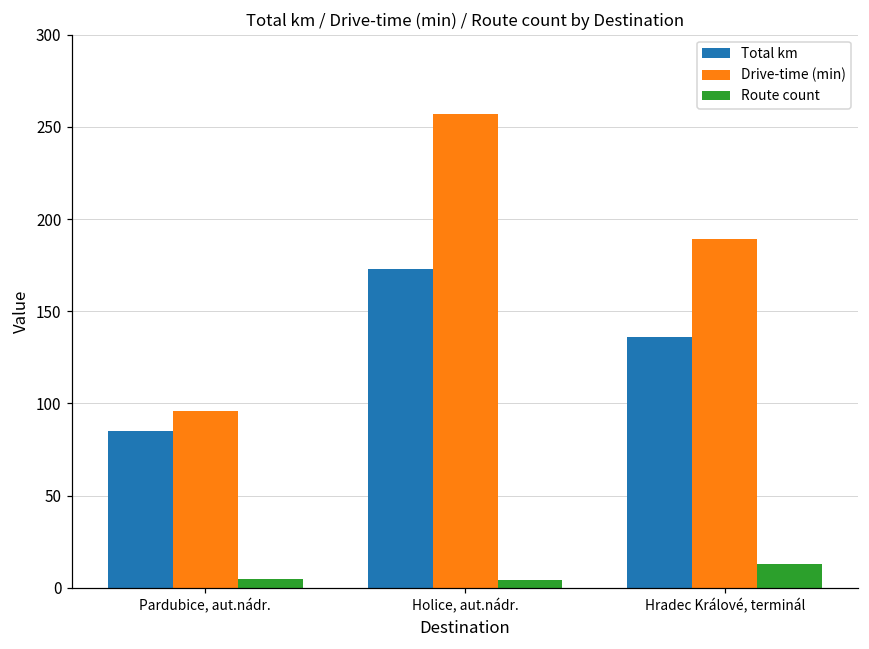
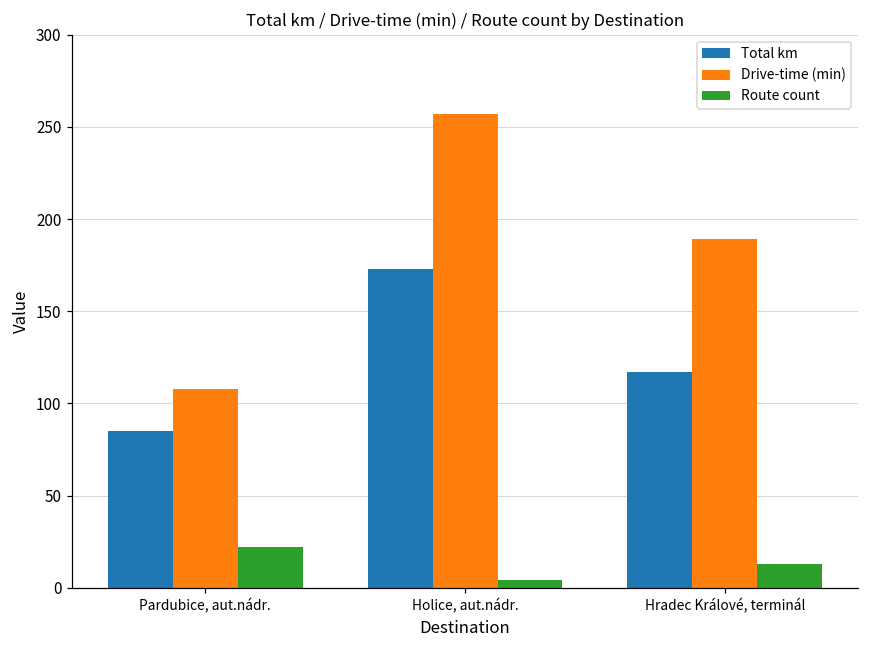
Drive-time (min), Pardubice, aut.nádr.: 96 -> 108
Route count, Pardubice, aut.nádr.: 5 -> 22
Total km, Hradec Králové, terminál: 136 -> 117
